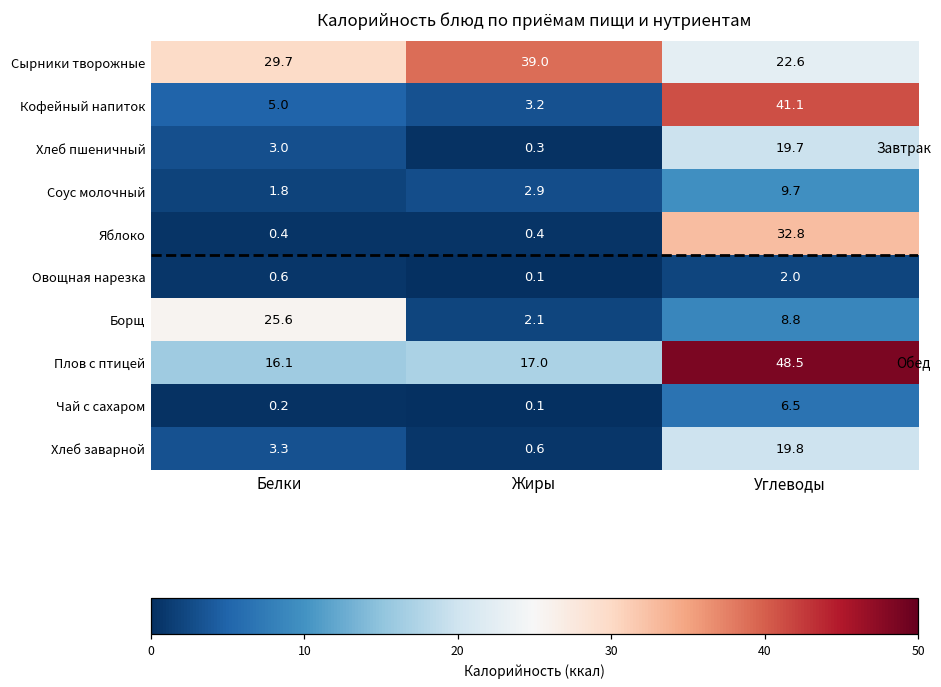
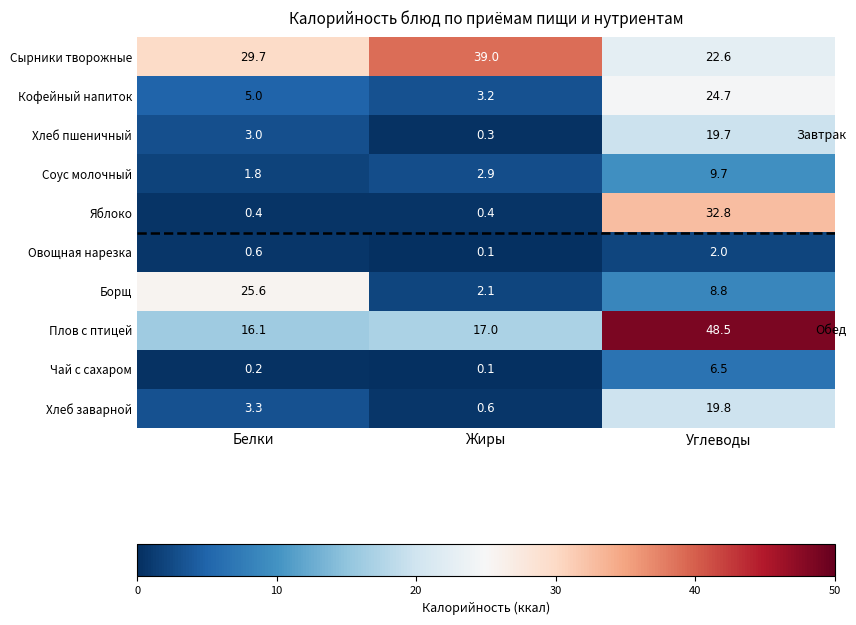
Кофейный напиток, Углеводы: 41.1 -> 24.7
